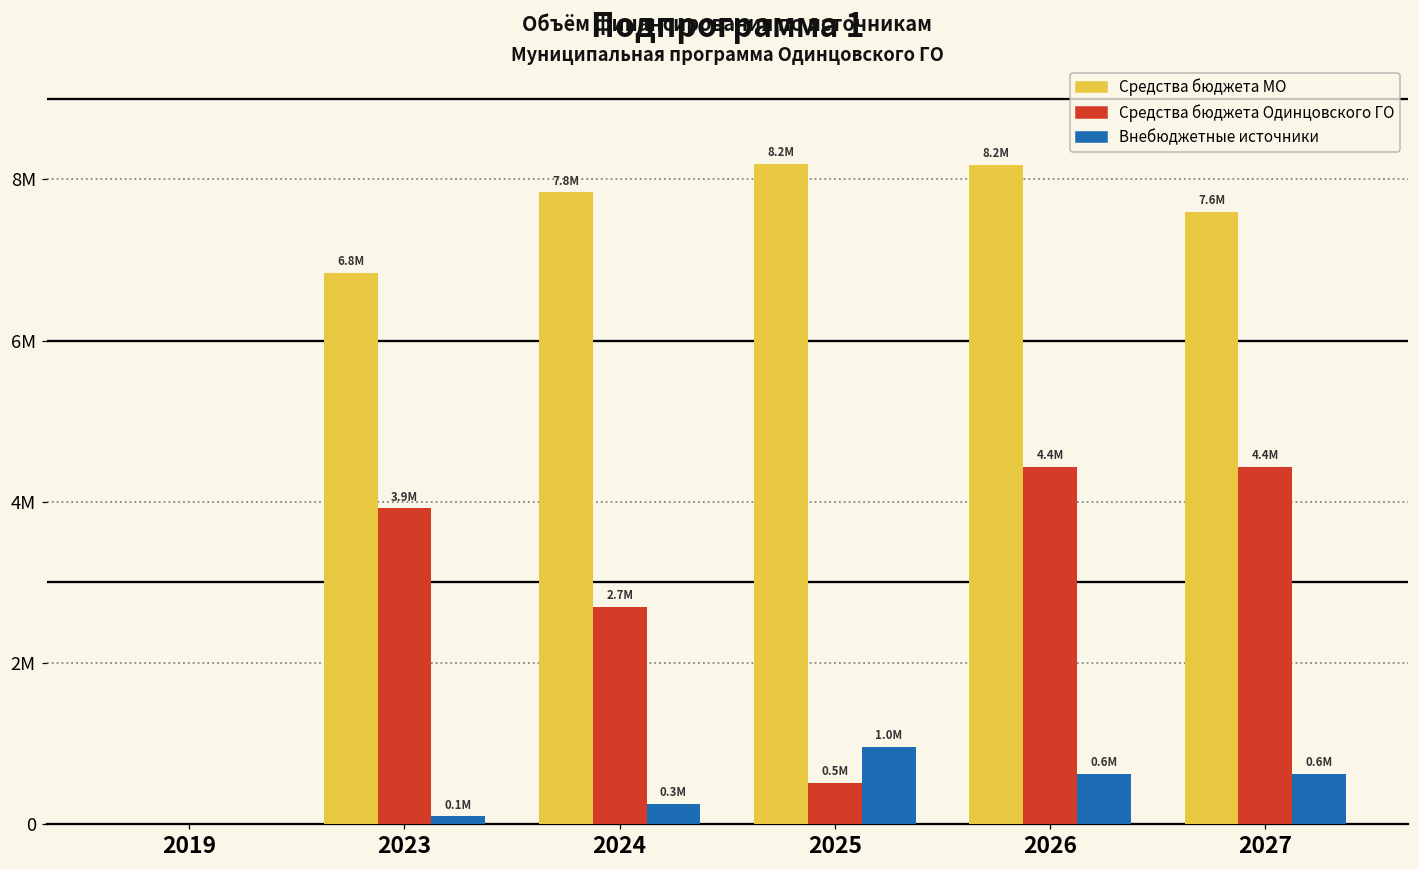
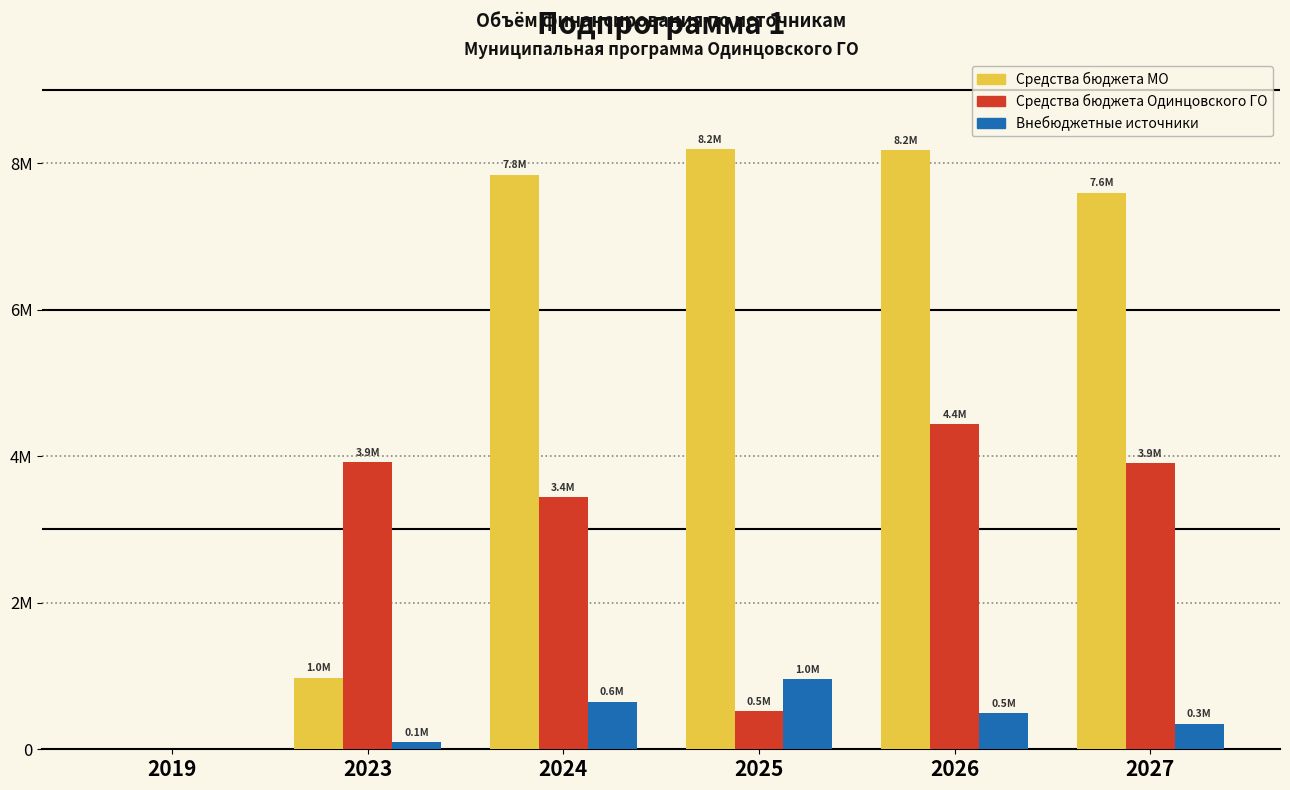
Средства бюджета МО, 2023: 6.8M -> 1.0M
Средства бюджета Одинцовского ГО, 2024: 2.7M -> 3.4M
Внебюджетные источники, 2024: 0.3M -> 0.6M
Внебюджетные источники, 2026: 0.6M -> 0.5M
Средства бюджета Одинцовского ГО, 2027: 4.4M -> 3.9M
Внебюджетные источники, 2027: 0.6M -> 0.3M
